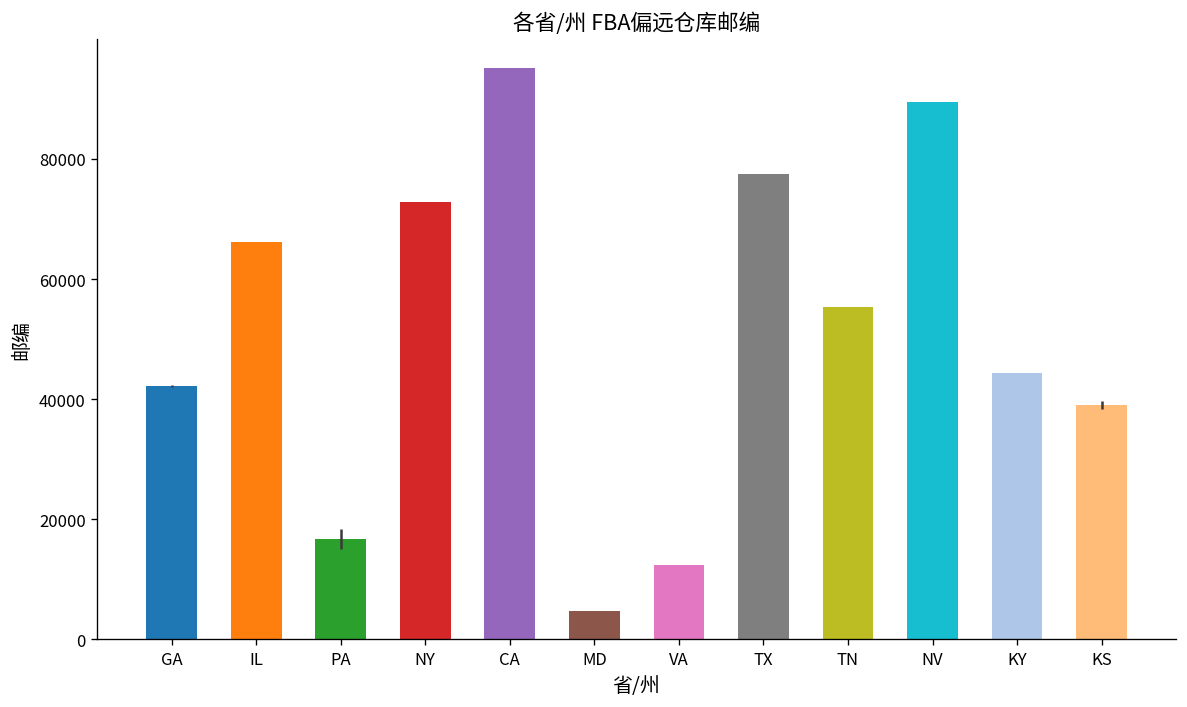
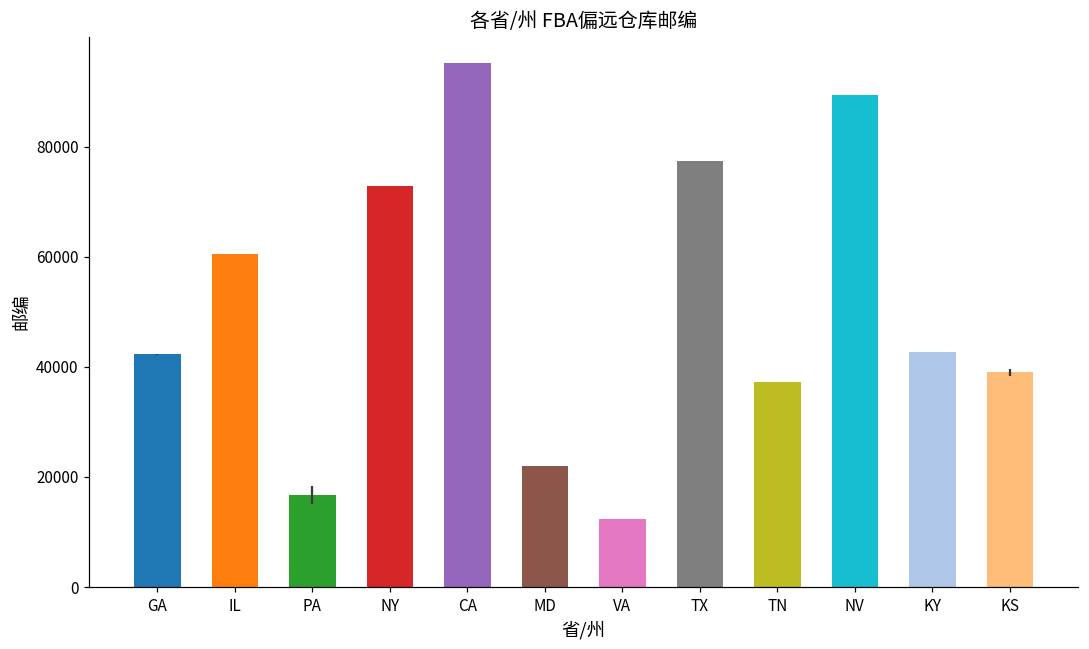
IL: 66000 -> 60000
MD: 5000 -> 22000
TN: 55000 -> 37000
KY: 44000 -> 43000
